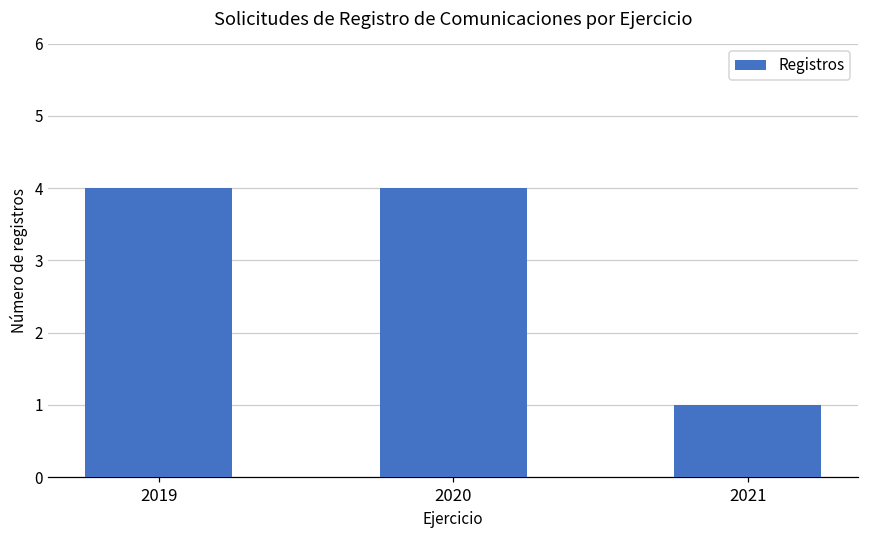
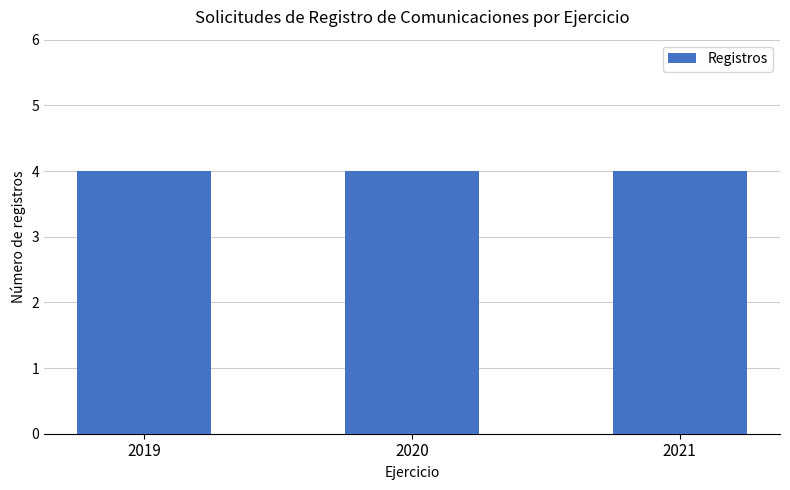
2021: 1 -> 4
